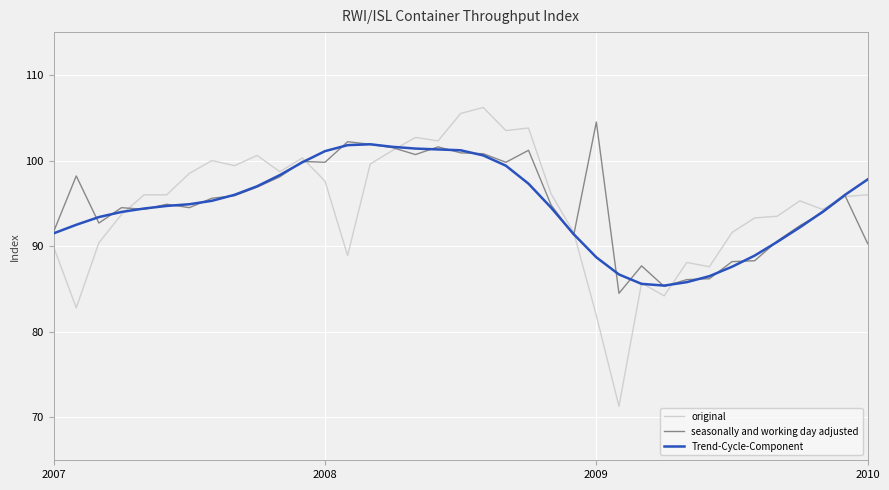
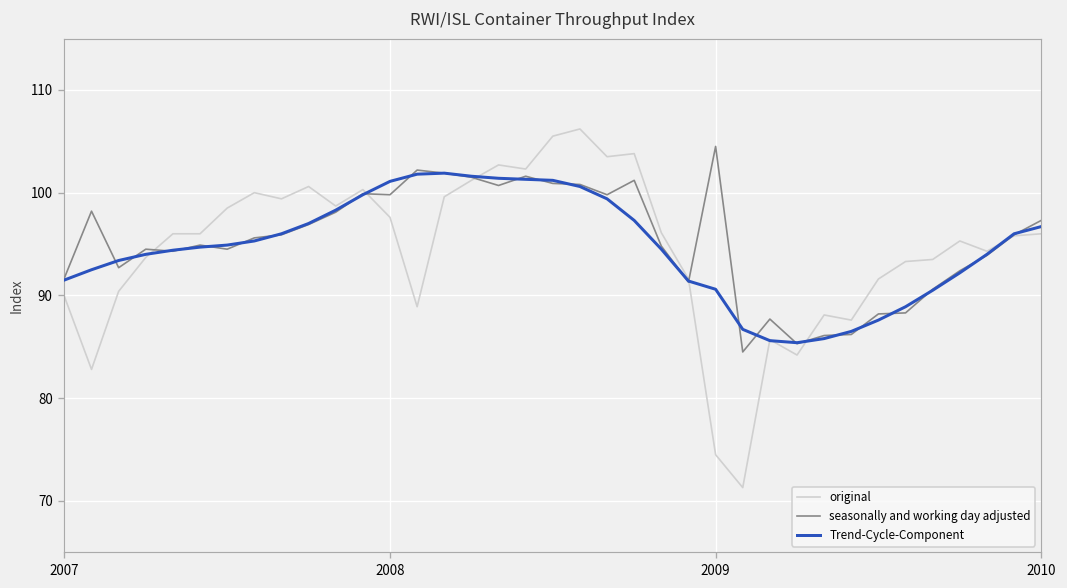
original, 2009: 82 -> 75
Trend-Cycle-Component, 2009: 89 -> 91
seasonally and working day adjusted, 2010: 90 -> 97
Trend-Cycle-Component, 2010: 98 -> 97
